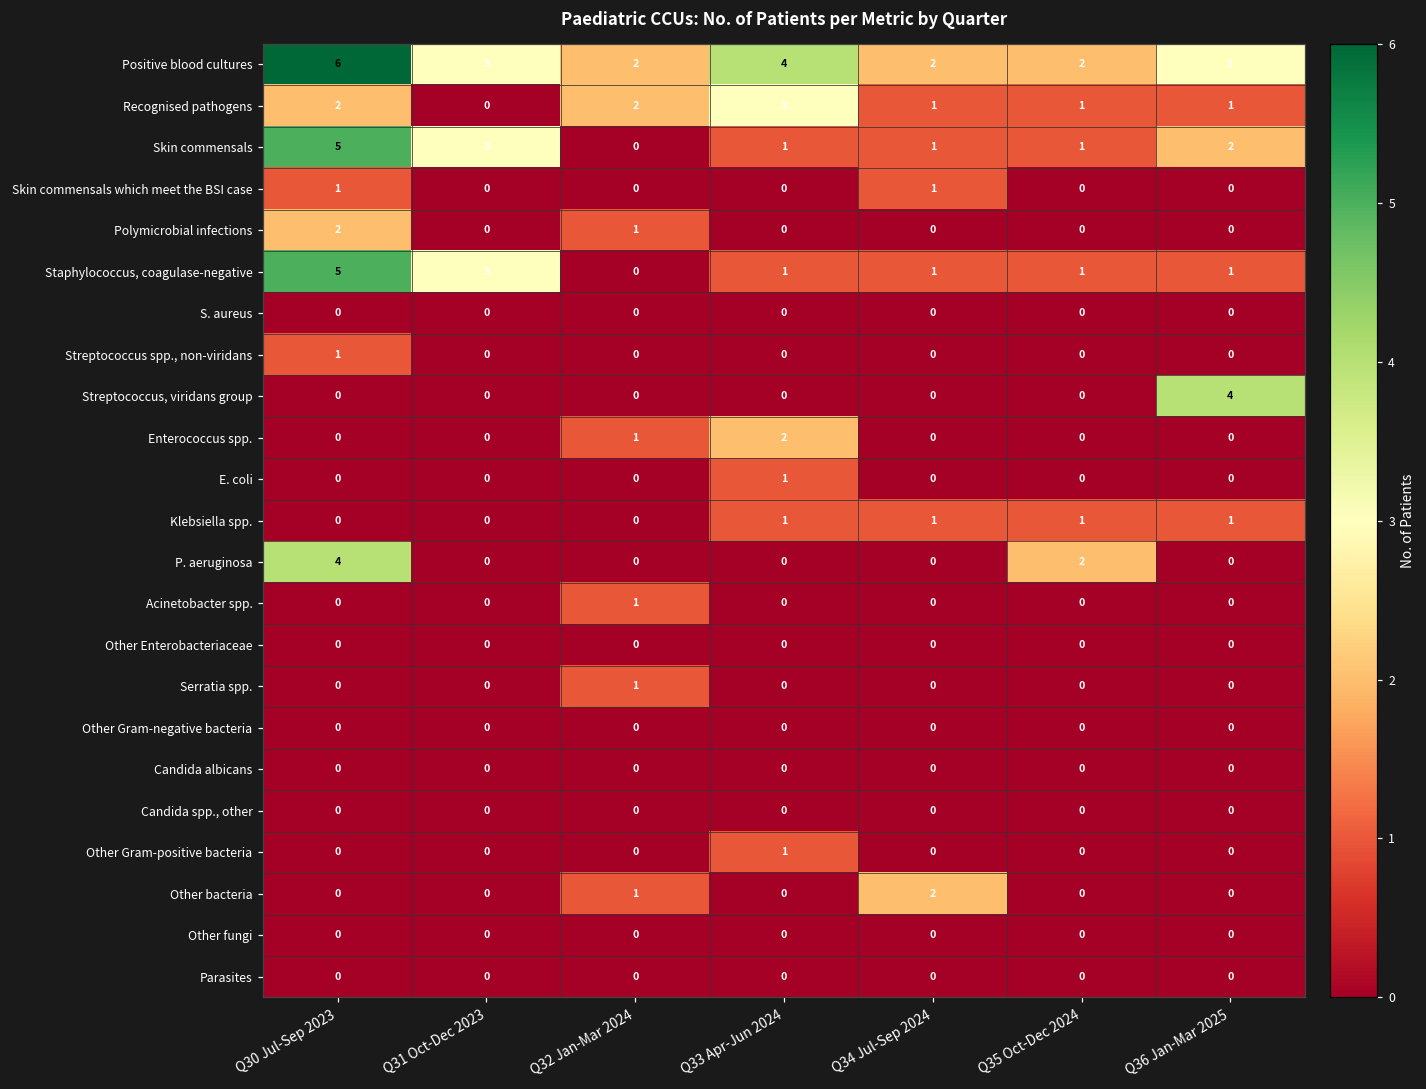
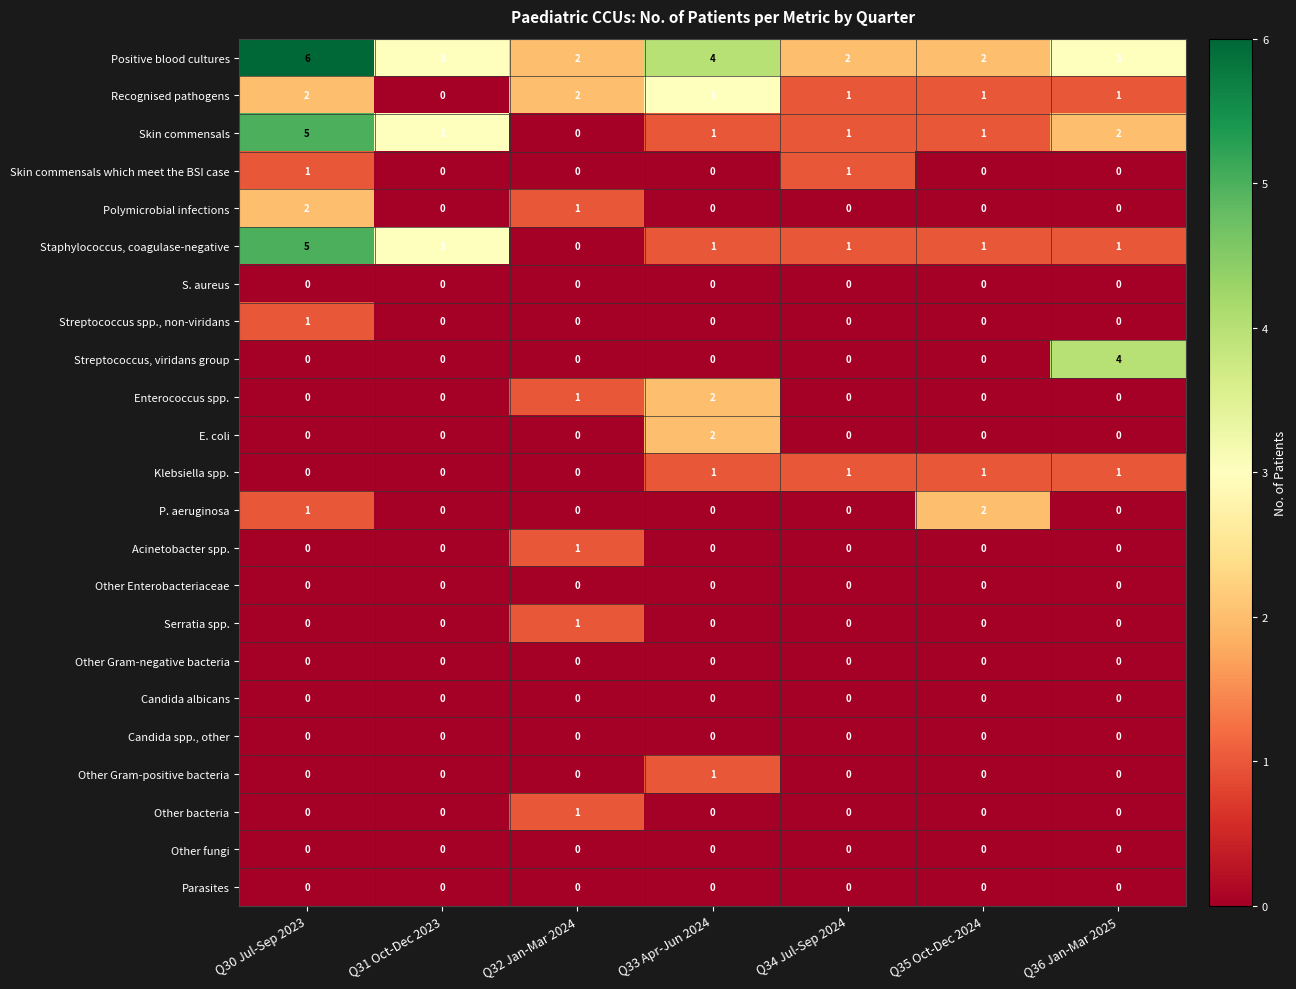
E. coli, Q33 Apr-Jun 2024: 1 -> 2
P. aeruginosa, Q30 Jul-Sep 2023: 4 -> 1
Other bacteria, Q34 Jul-Sep 2024: 2 -> 0
